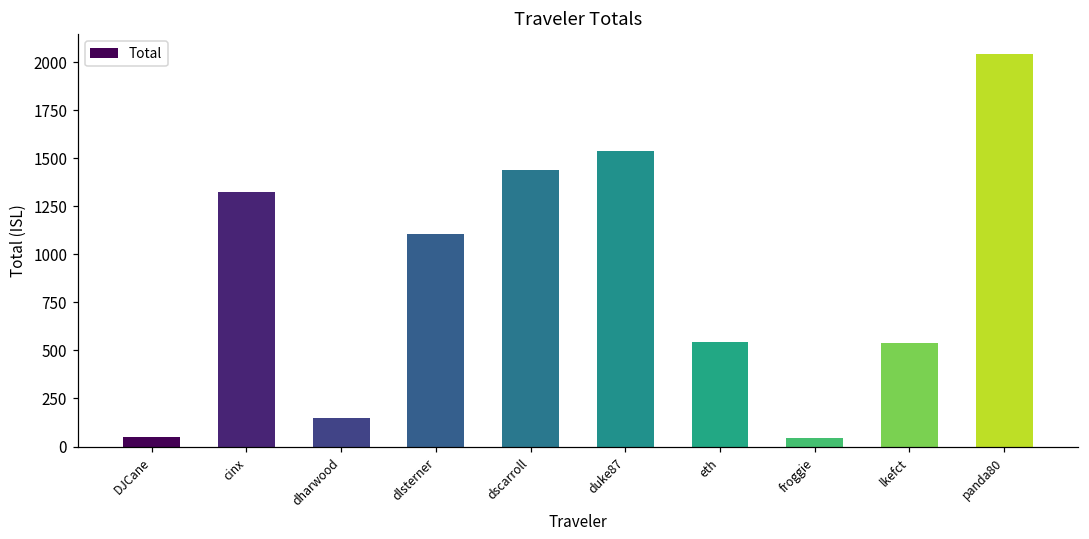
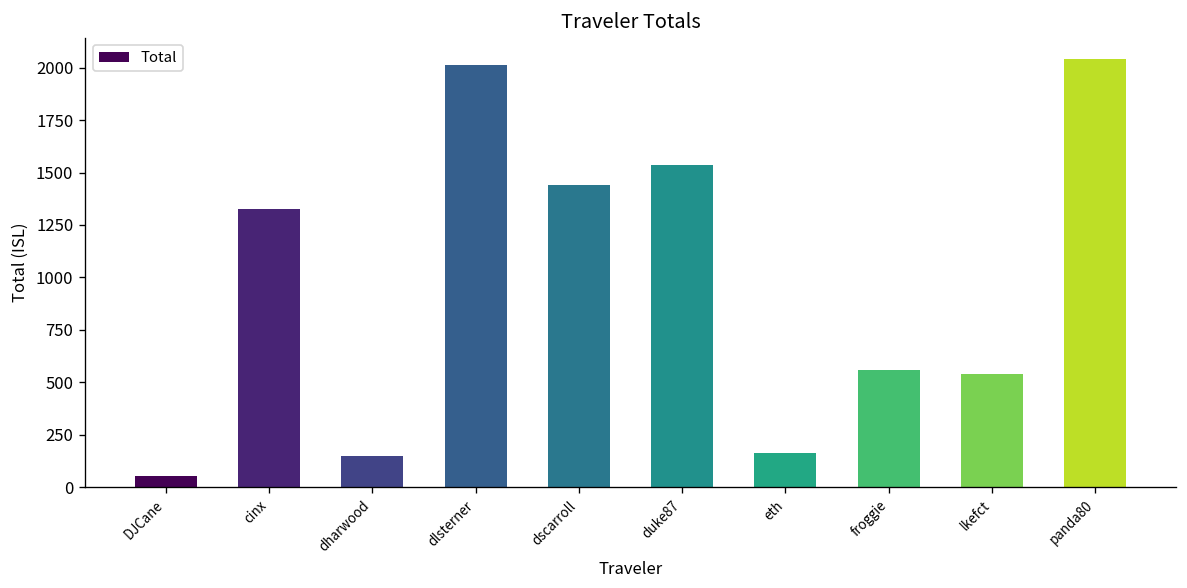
dlsterner: 1110 -> 2010
eth: 540 -> 160
froggie: 40 -> 560
